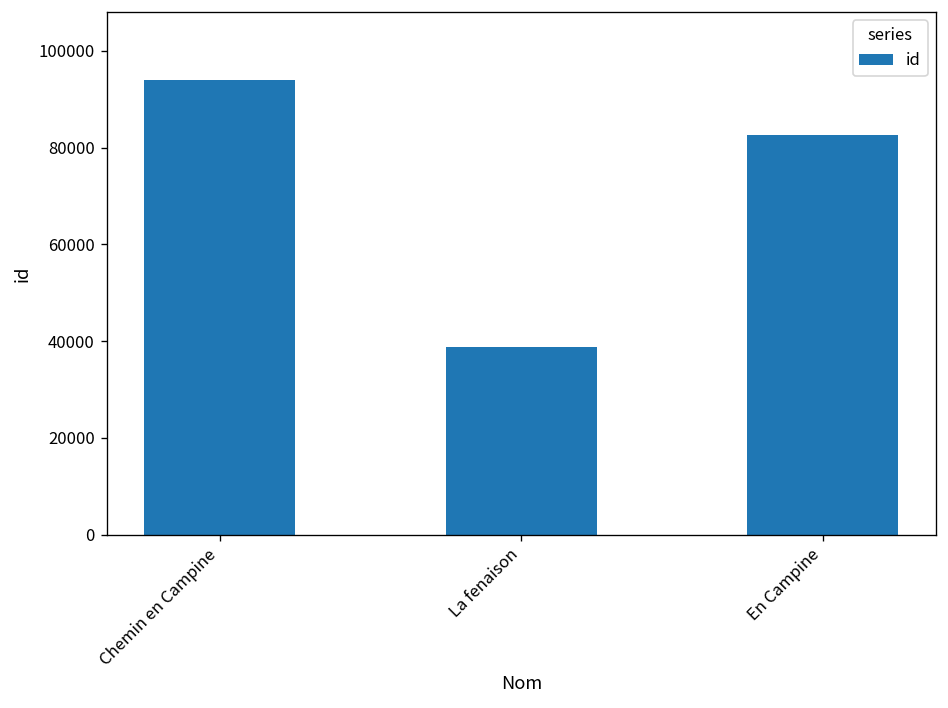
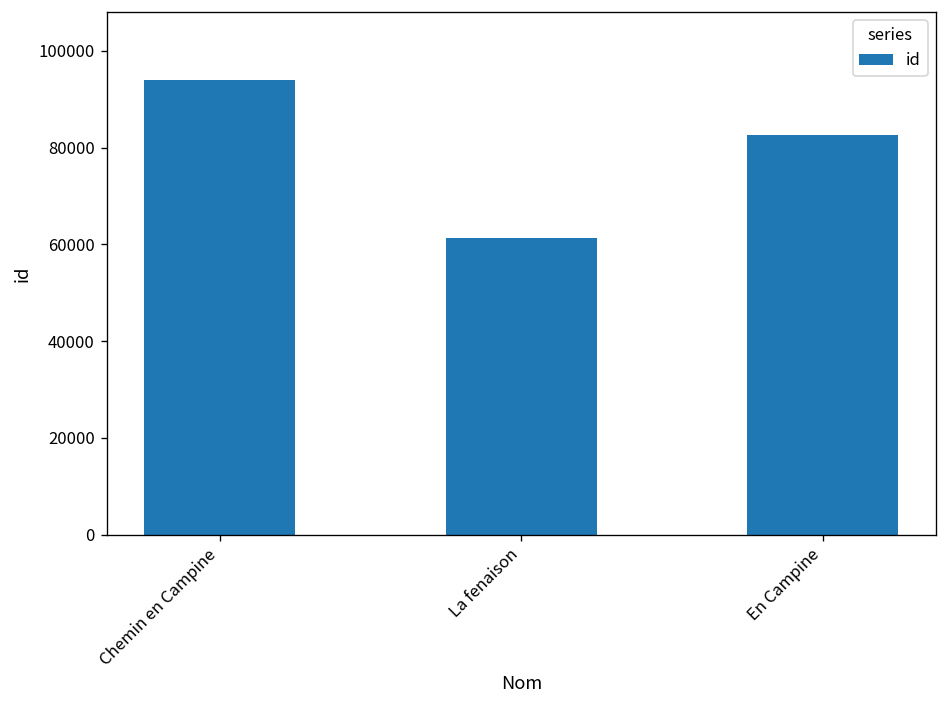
La fenaison: 39000 -> 61000
